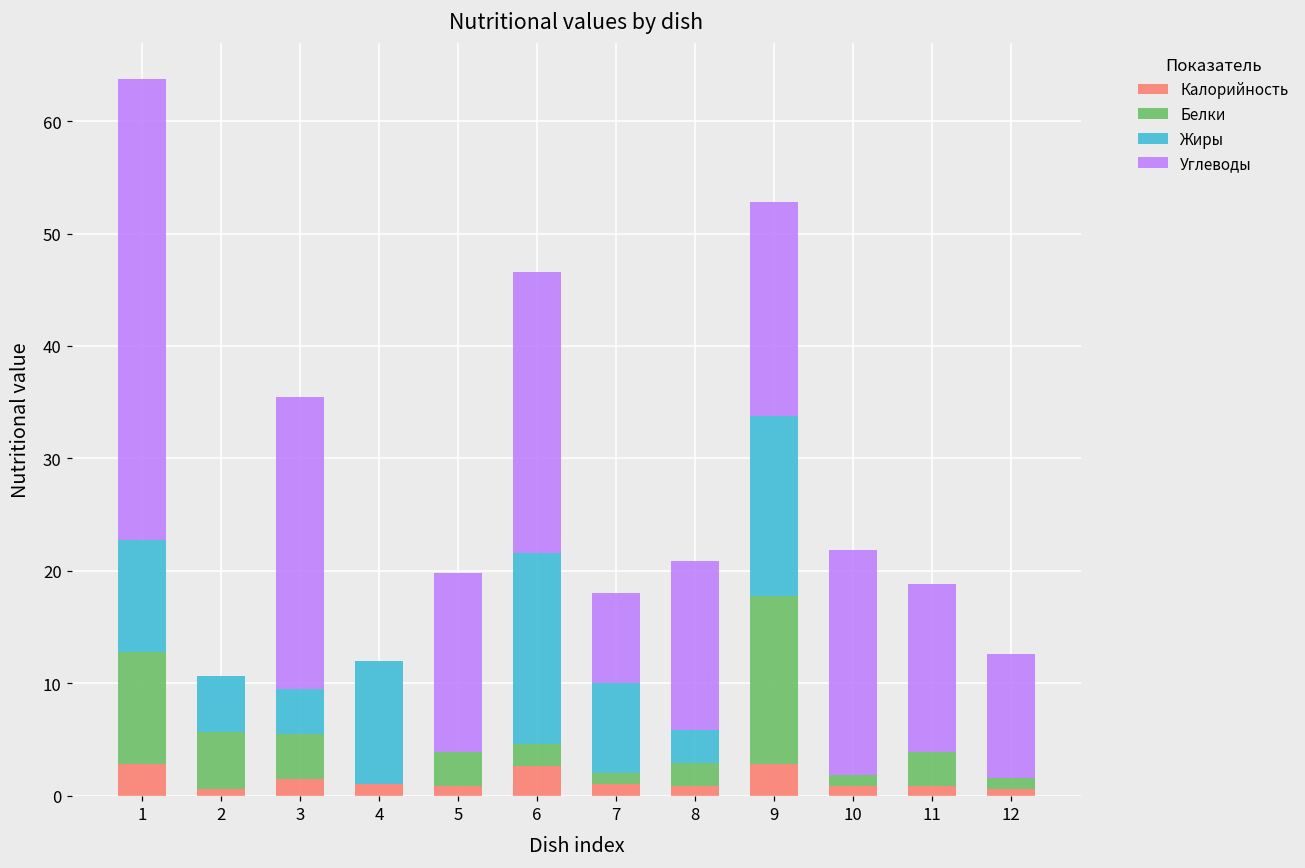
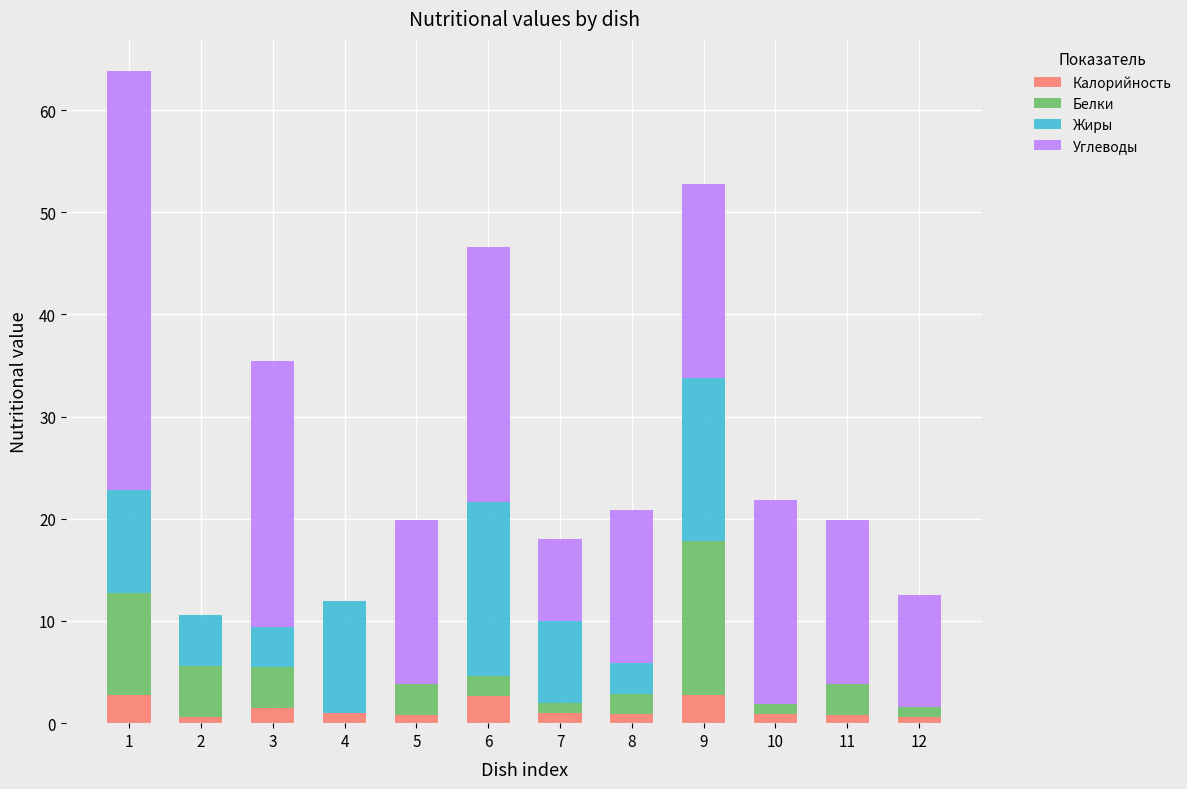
Углеводы, 11: 15 -> 16
